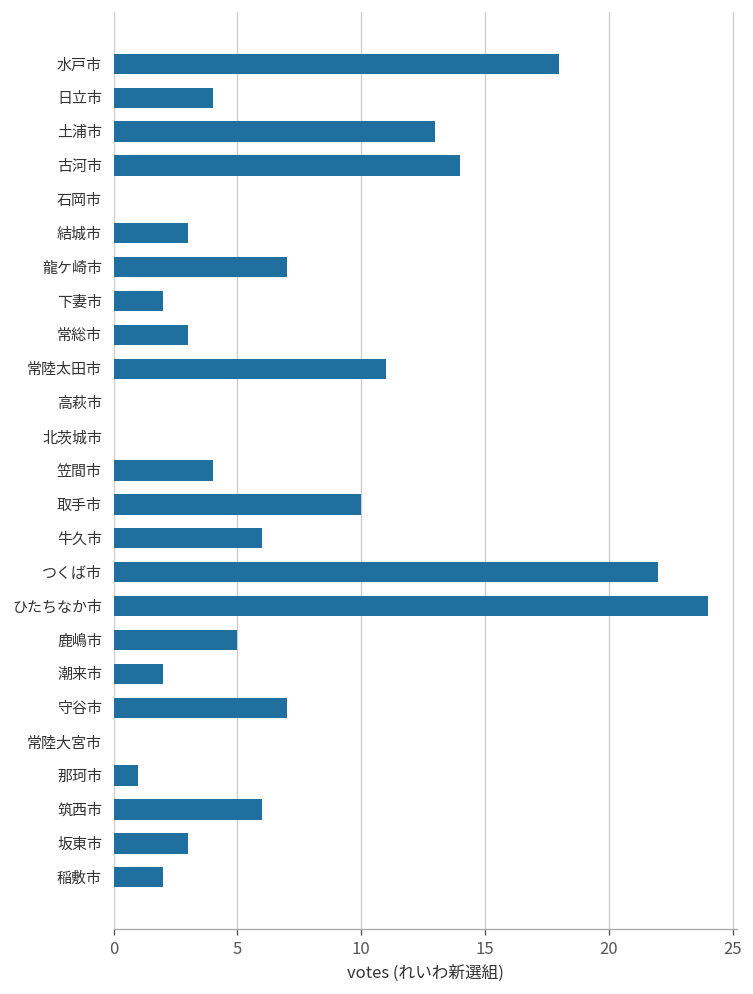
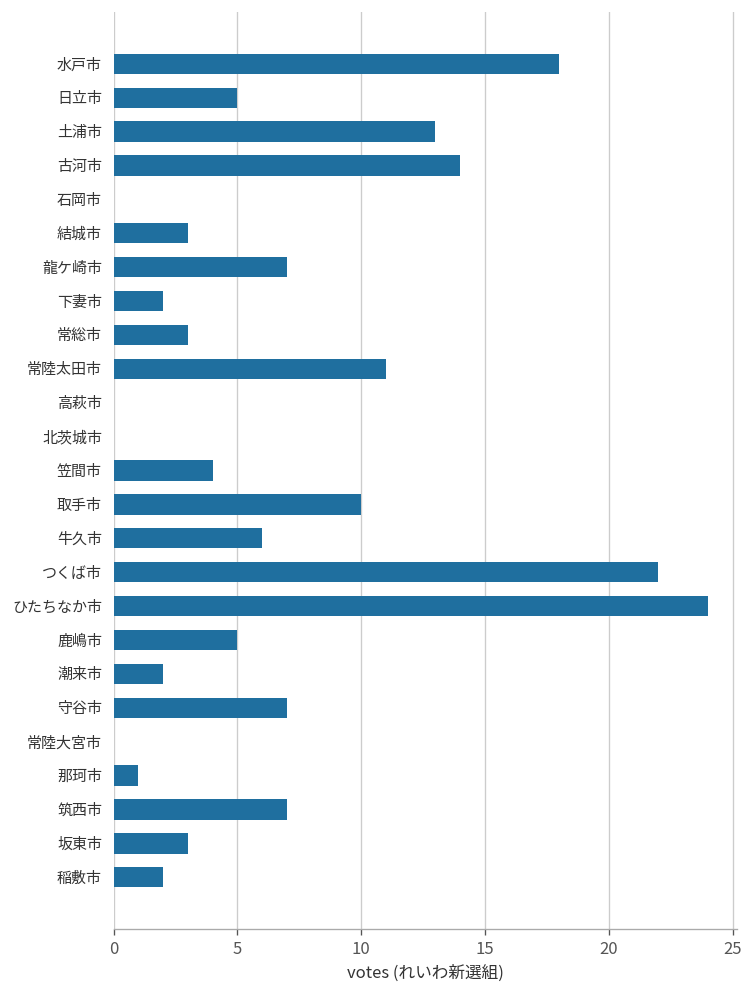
日立市: 4 -> 5
筑西市: 6 -> 7
